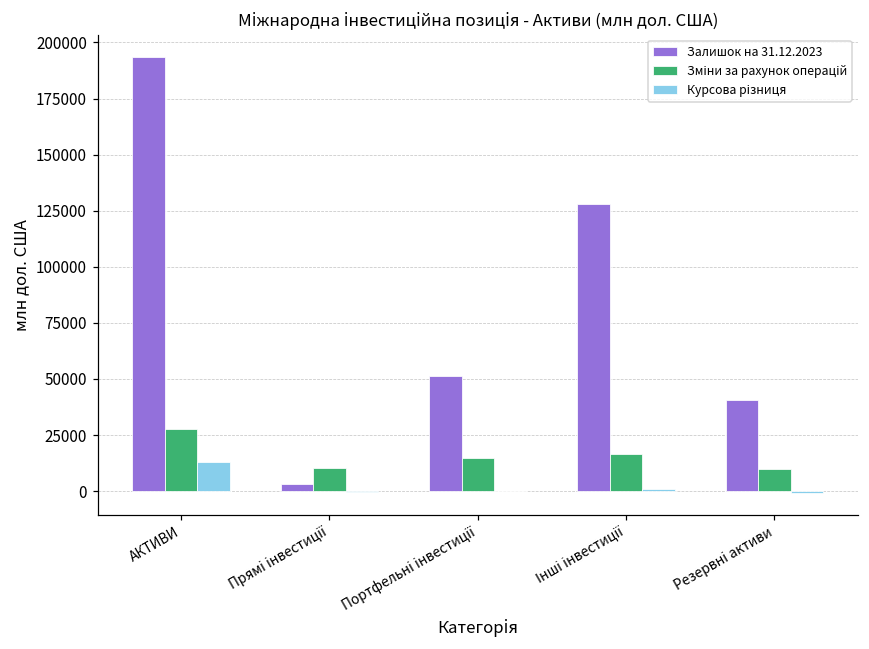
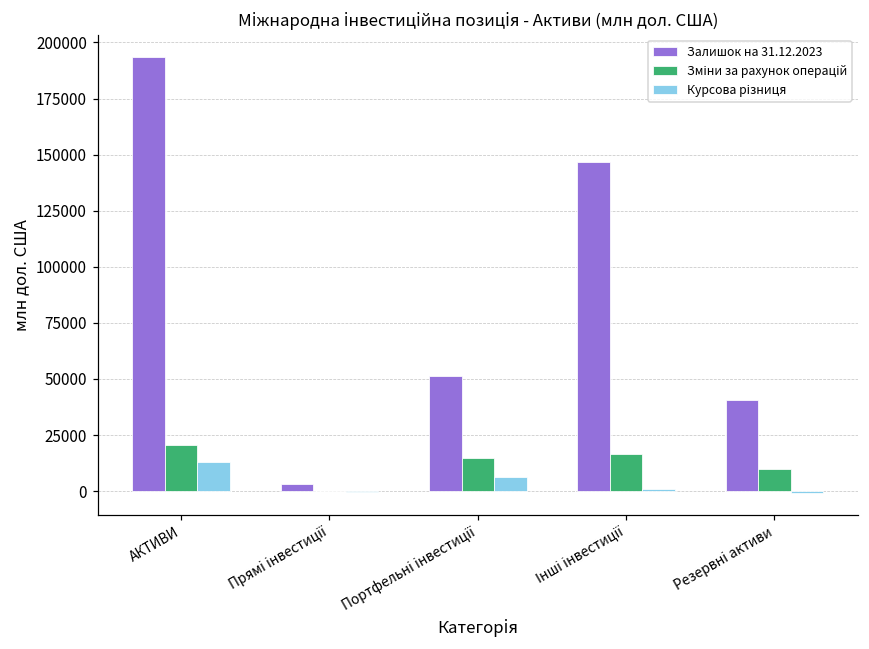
Зміни за рахунок операцій, АКТИВИ: 28000 -> 21000
Зміни за рахунок операцій, Прямі інвестиції: 10000 -> 0
Курсова різниця, Портфельні інвестиції: 0 -> 6000
Залишок на 31.12.2023, Інші інвестиції: 128000 -> 146000
